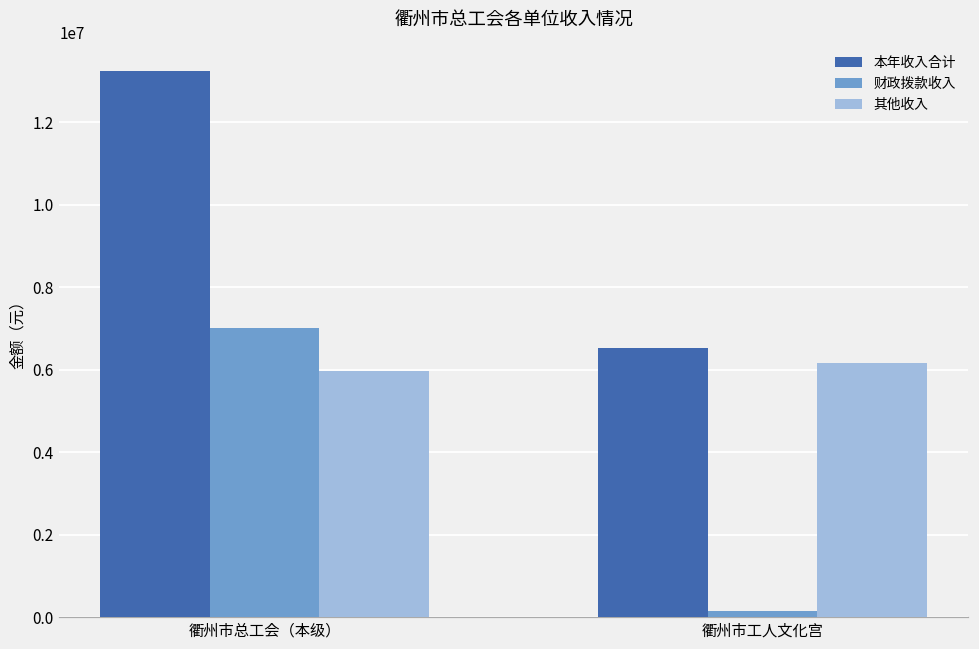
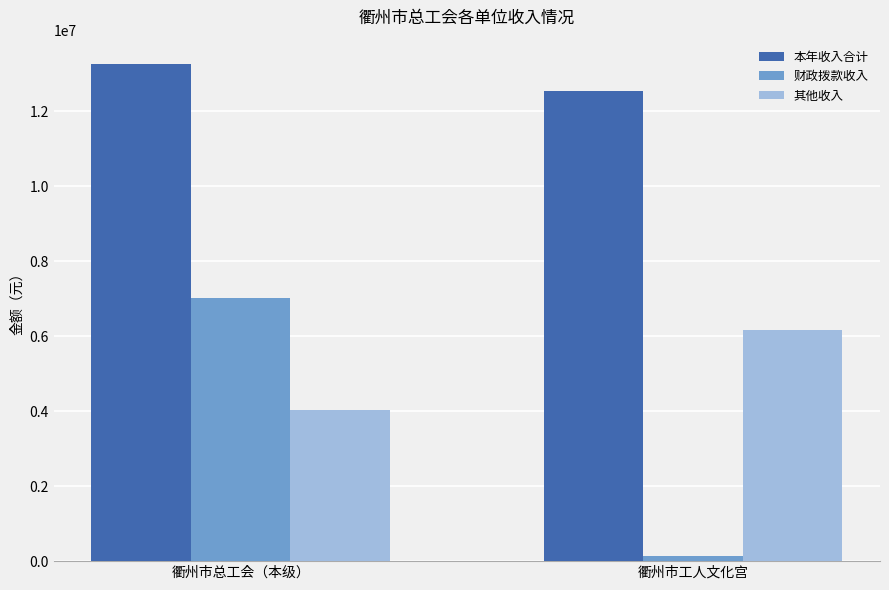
其他收入, 衢州市总工会（本级）: 6000000 -> 4000000
本年收入合计, 衢州市工人文化宫: 6500000 -> 12500000
